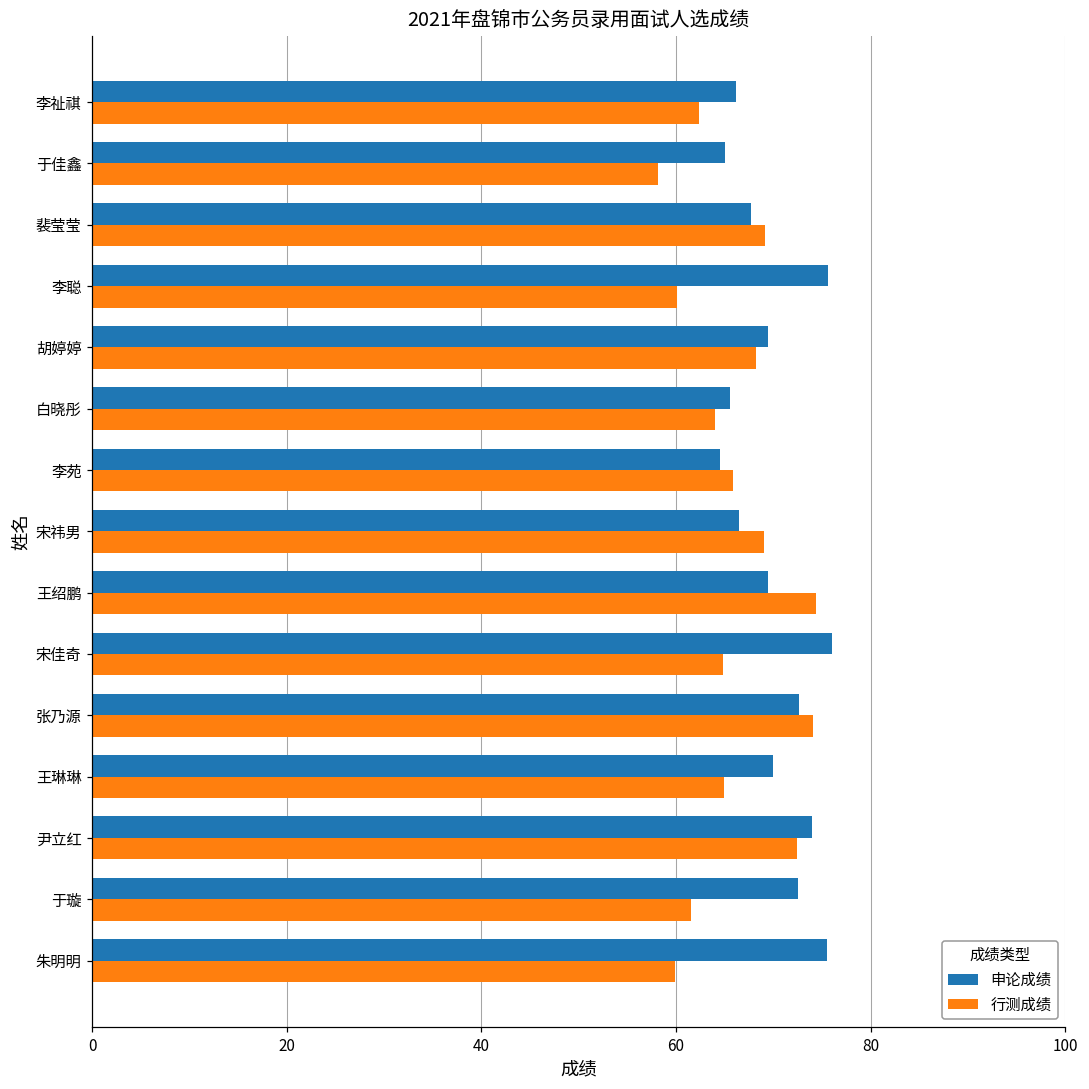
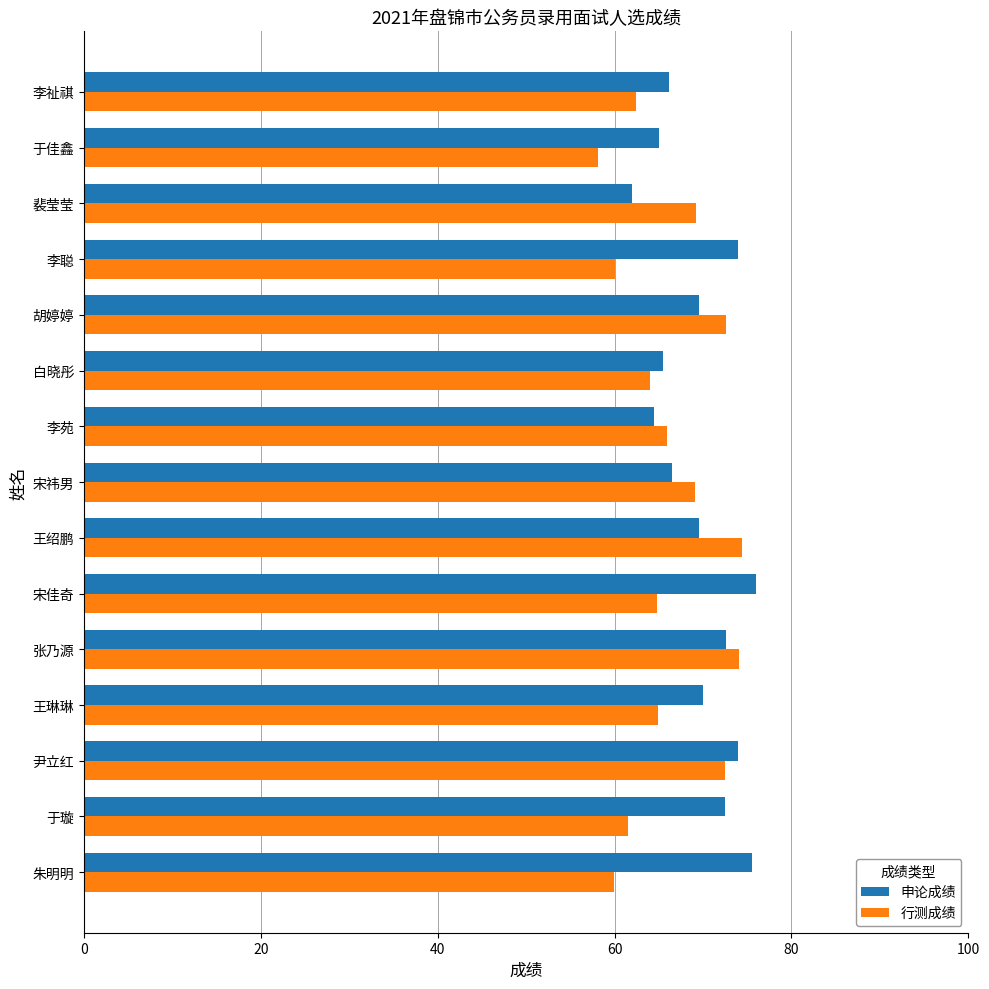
申论成绩, 裴莹莹: 68 -> 62
申论成绩, 李聪: 76 -> 74
行测成绩, 胡婷婷: 68 -> 73
